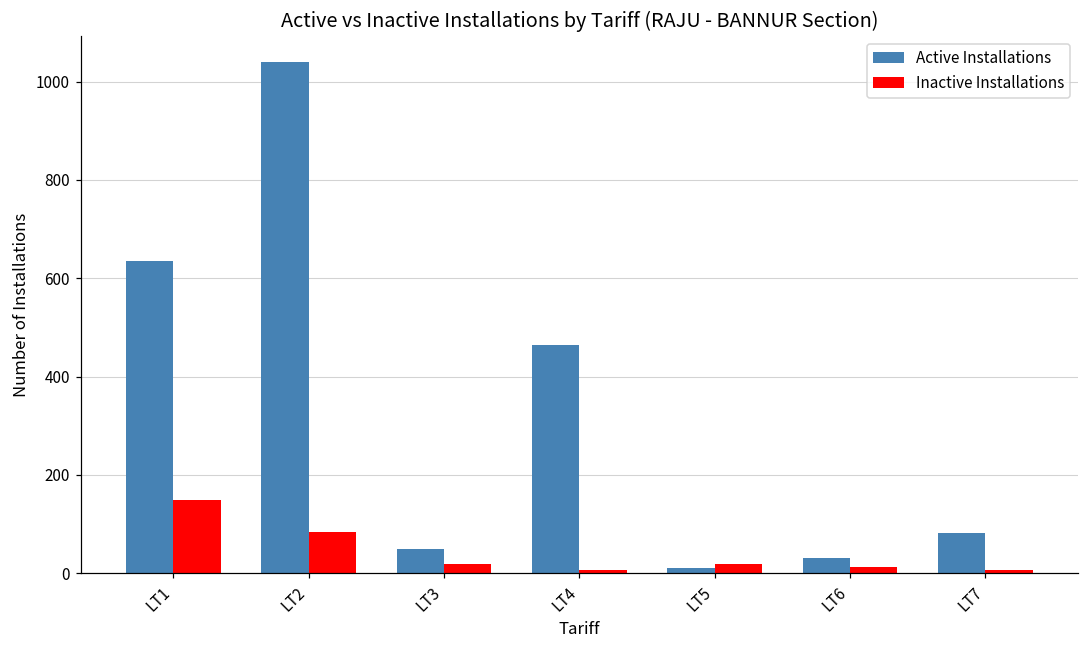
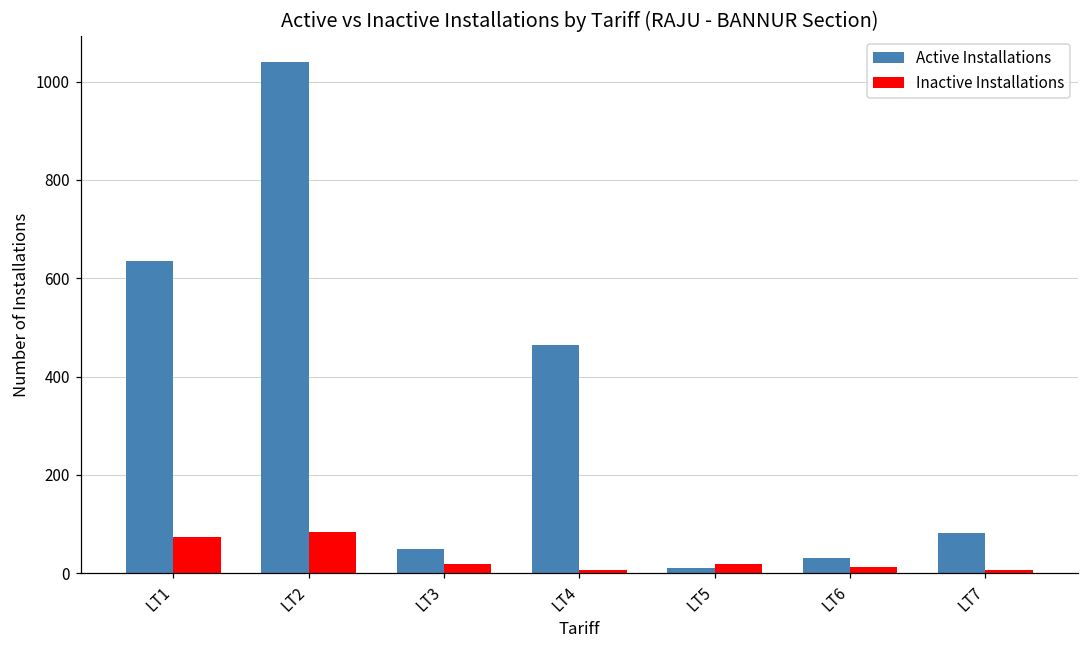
Inactive Installations, LT1: 150 -> 70
